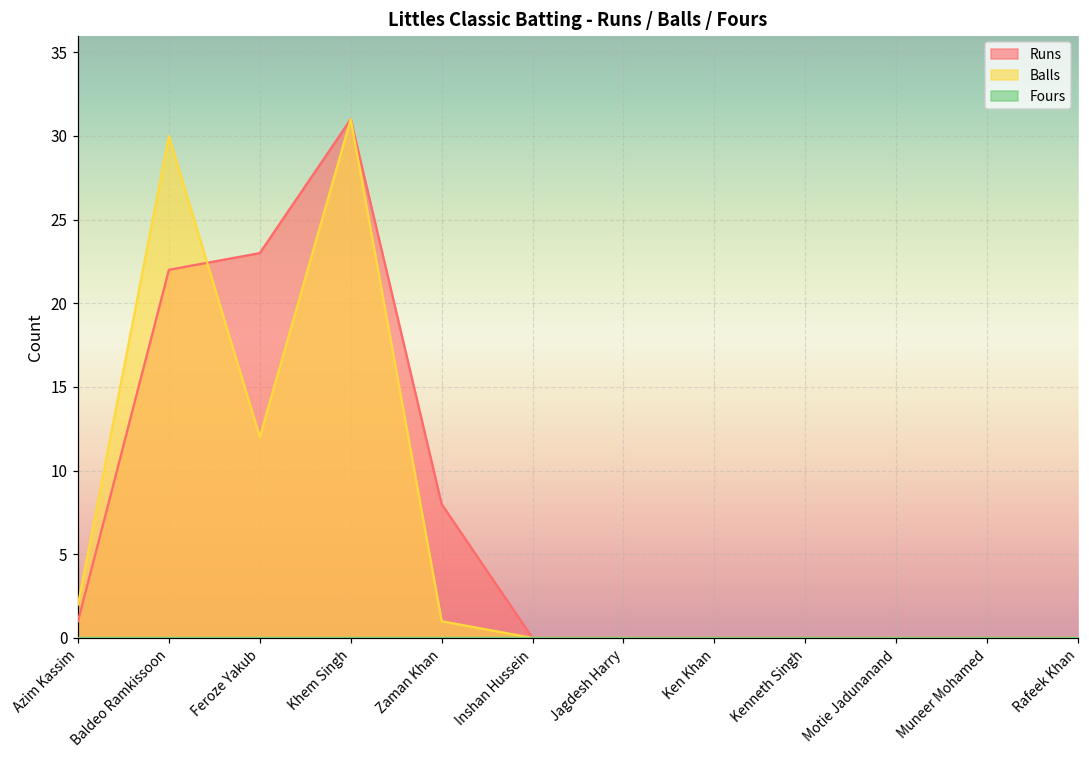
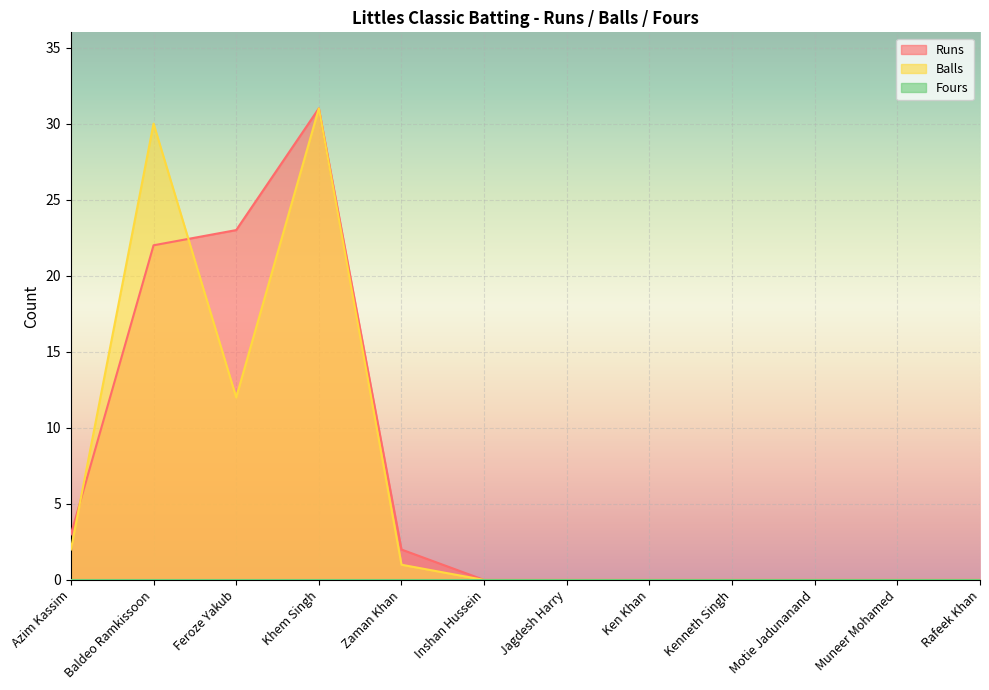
Runs, Azim Kassim: 1 -> 3
Runs, Zaman Khan: 8 -> 2
